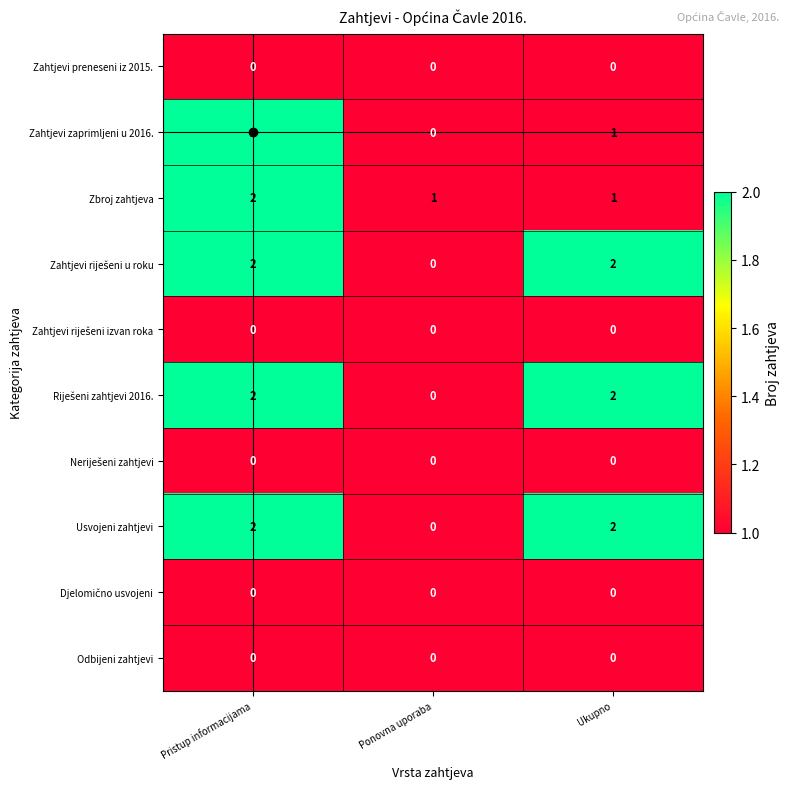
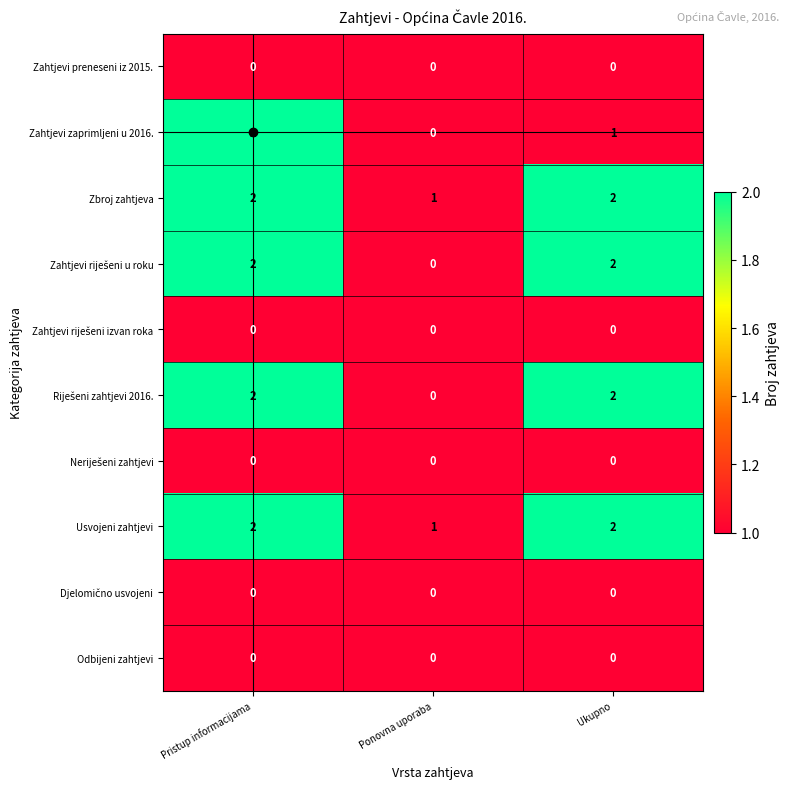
Zbroj zahtjeva, Ukupno: 1 -> 2
Usvojeni zahtjevi, Ponovna uporaba: 0 -> 1
